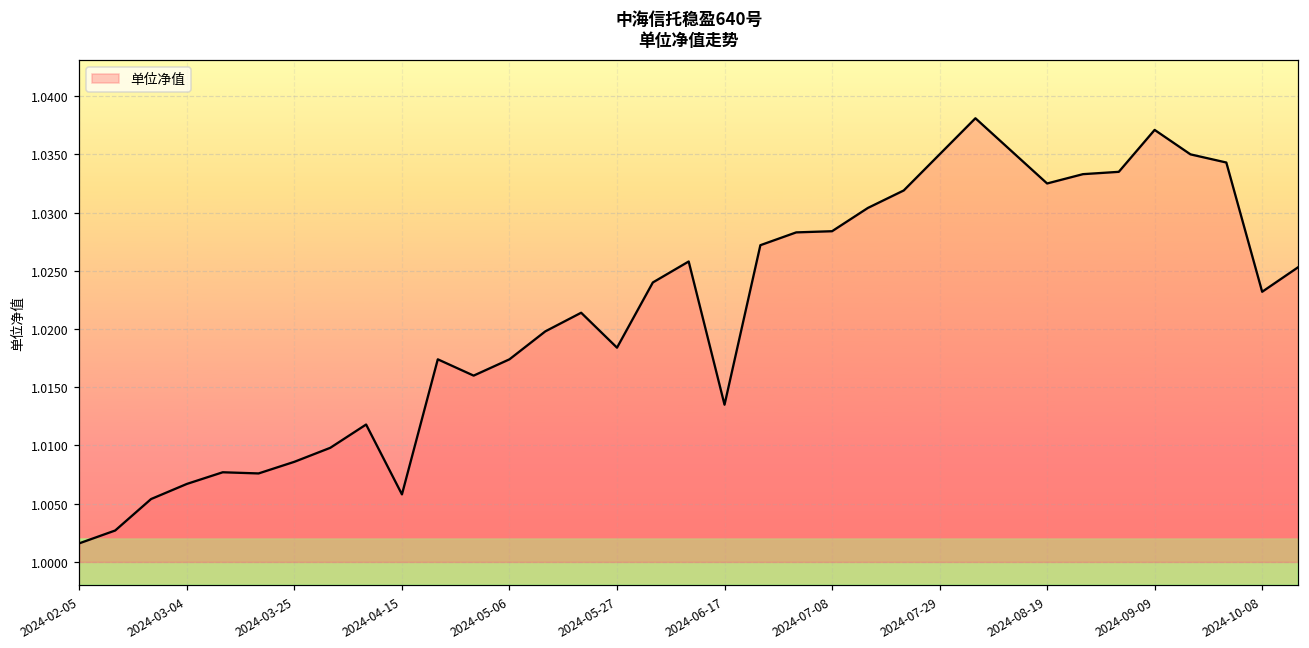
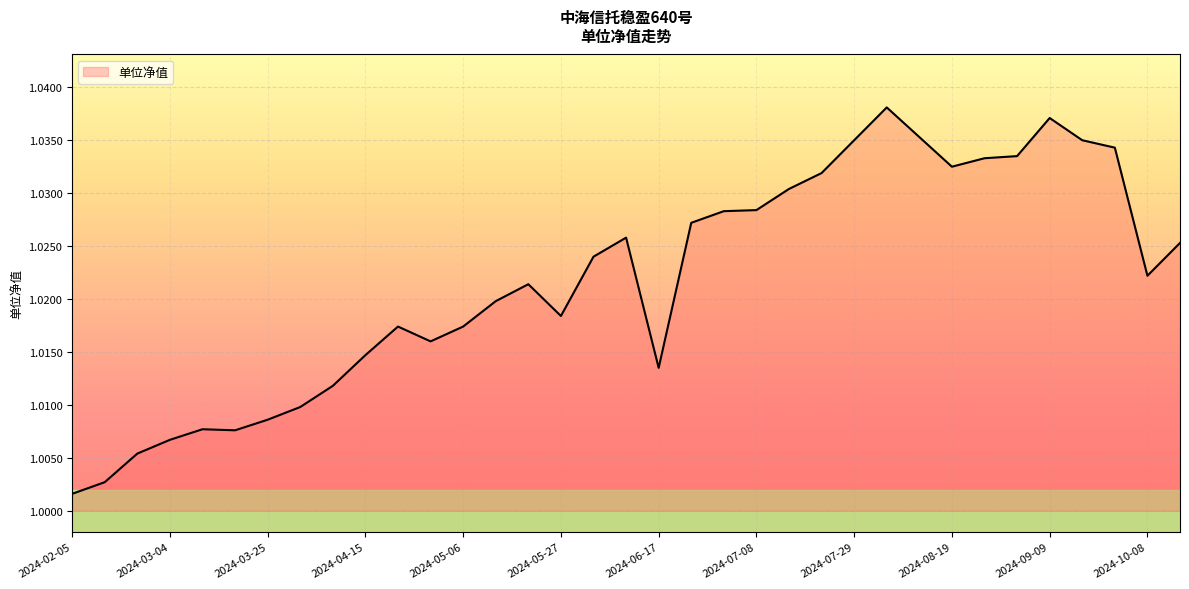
2024-04-15: 1.0058 -> 1.0147
2024-10-08: 1.0232 -> 1.0222
